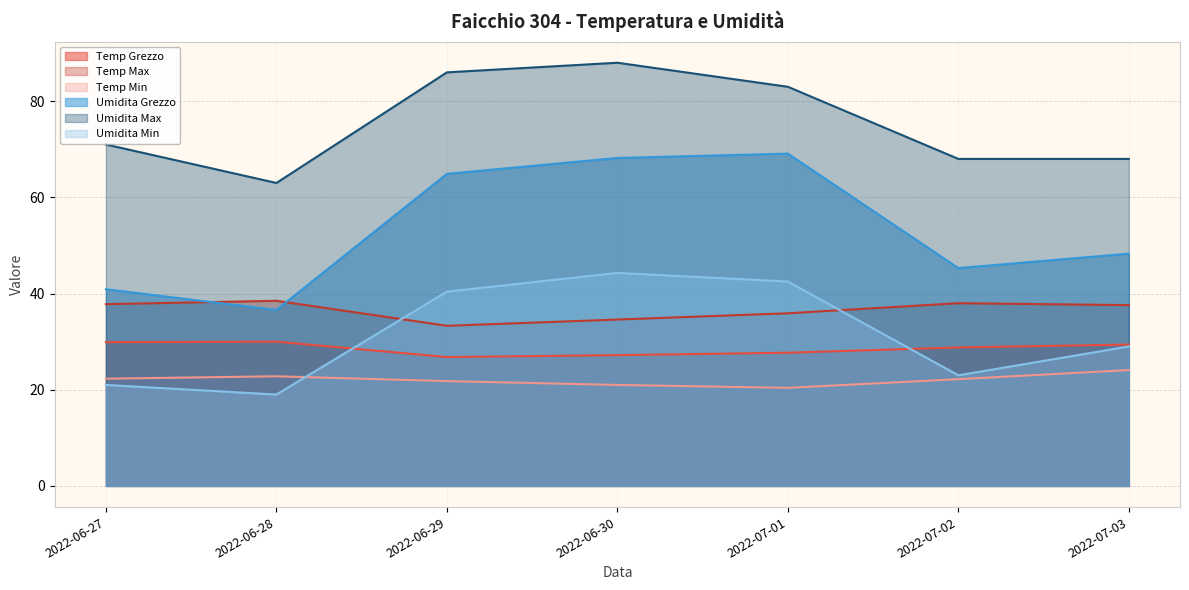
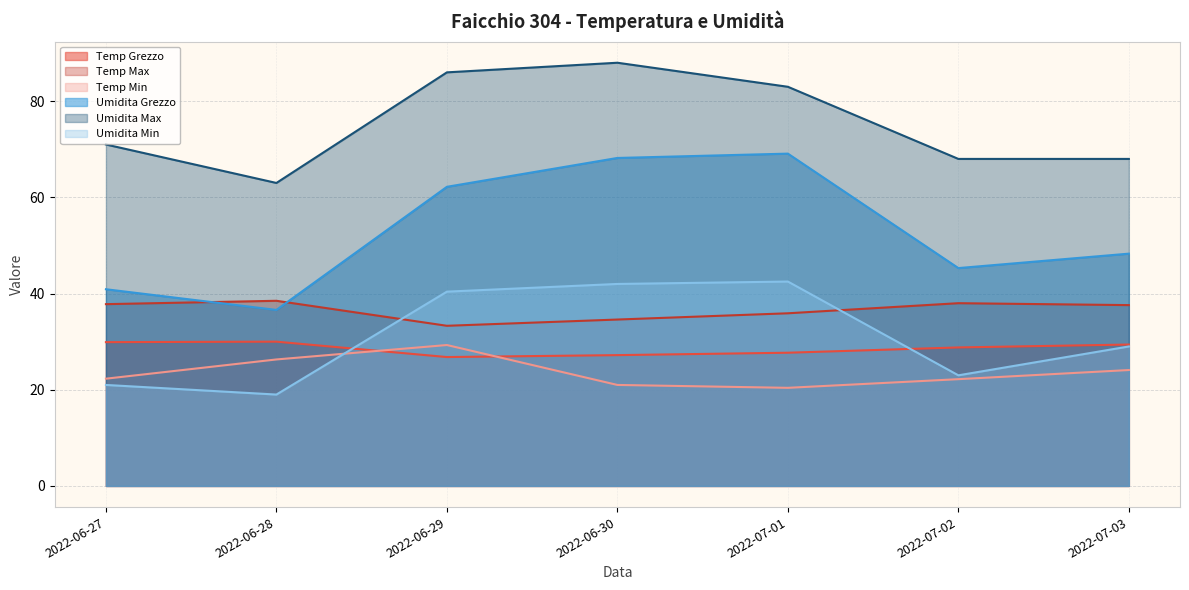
Temp Min, 2022-06-28: 23 -> 26
Temp Min, 2022-06-29: 22 -> 29
Umidita Grezzo, 2022-06-29: 65 -> 62
Umidita Min, 2022-06-30: 44 -> 42
